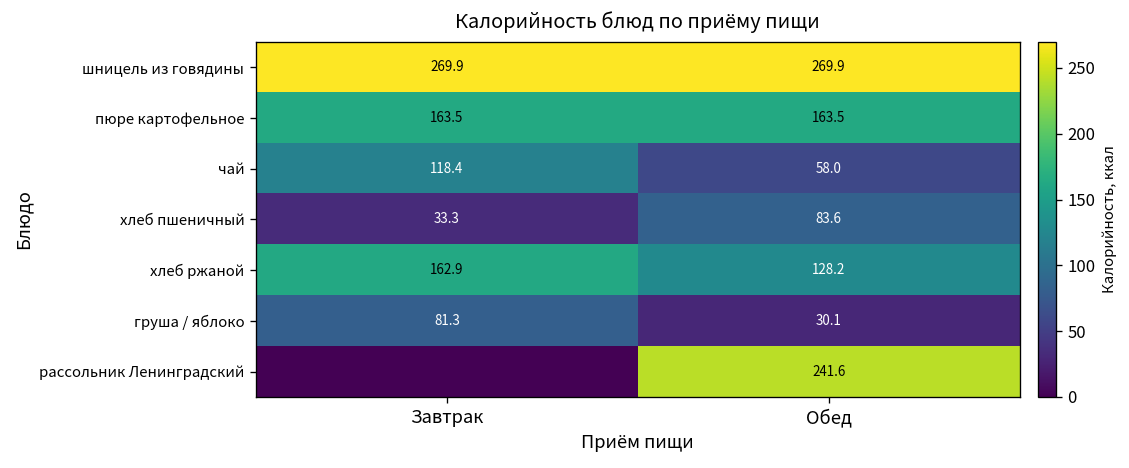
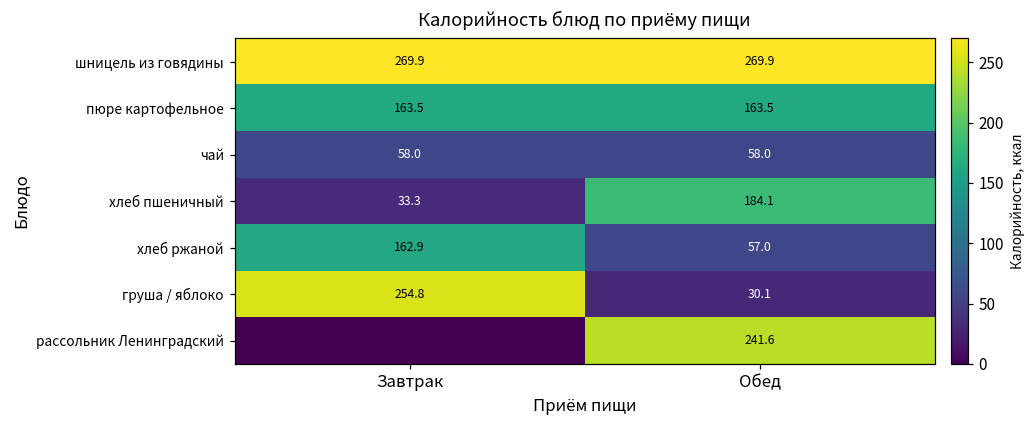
чай, Завтрак: 118.4 -> 58.0
хлеб пшеничный, Обед: 83.6 -> 184.1
хлеб ржаной, Обед: 128.2 -> 57.0
груша / яблоко, Завтрак: 81.3 -> 254.8
